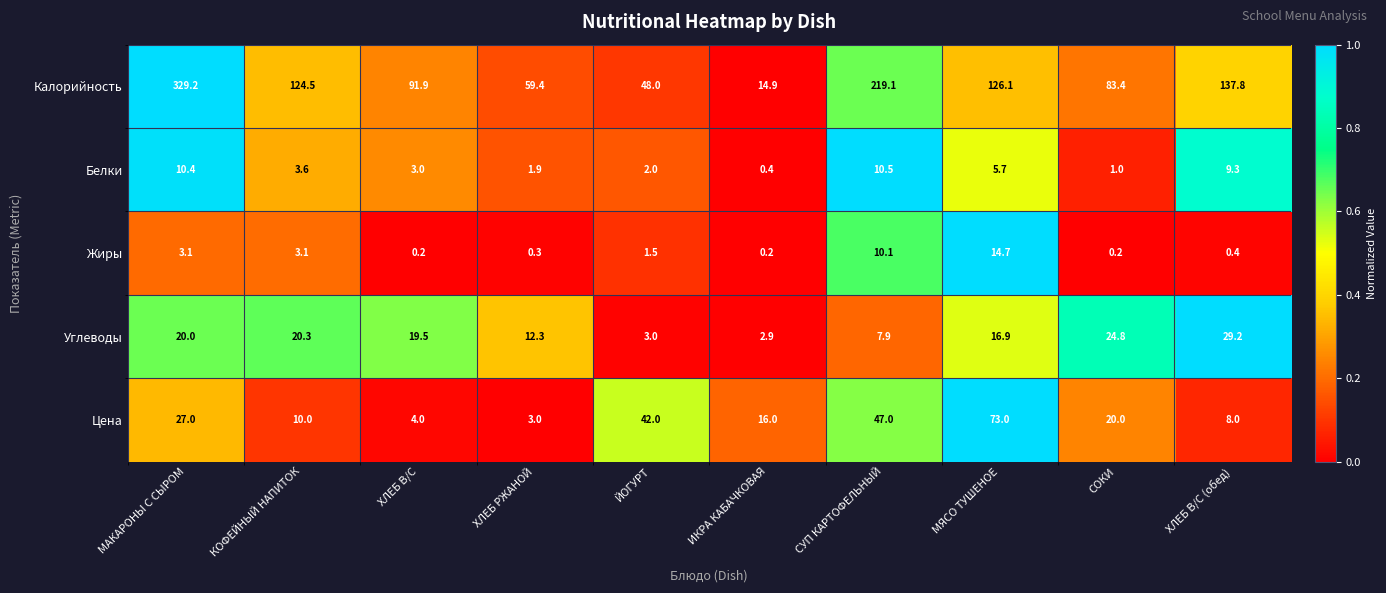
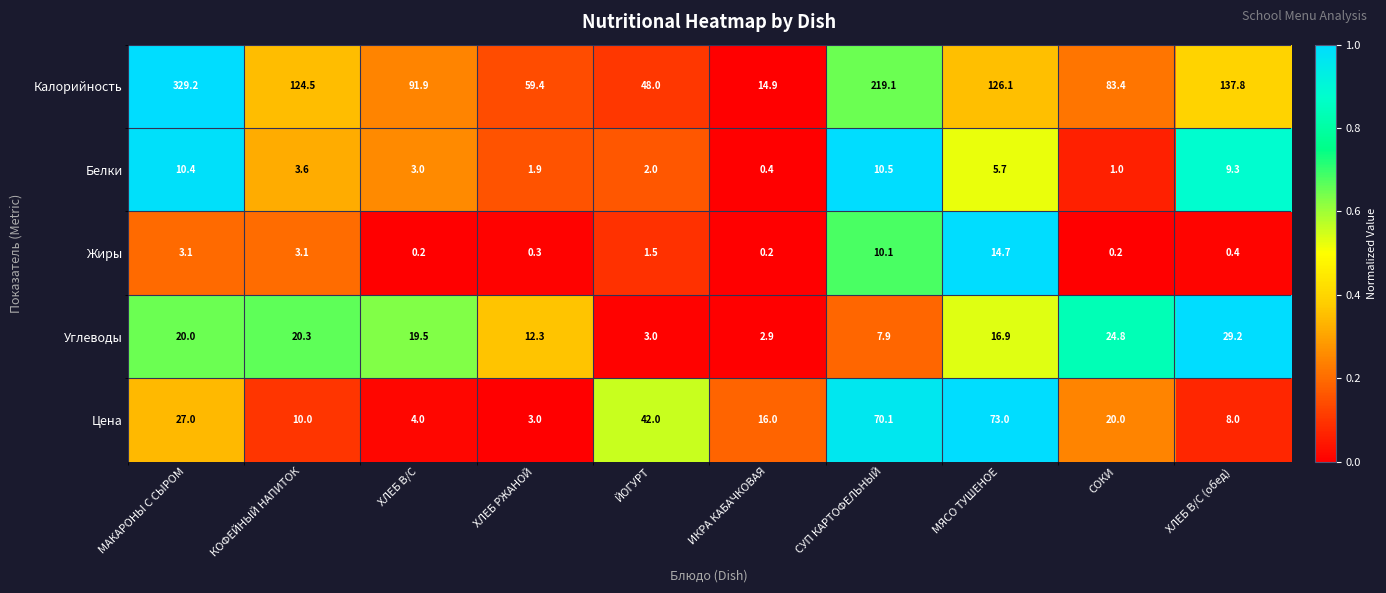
Цена, СУП КАРТОФЕЛЬНЫЙ: 47.0 -> 70.1
